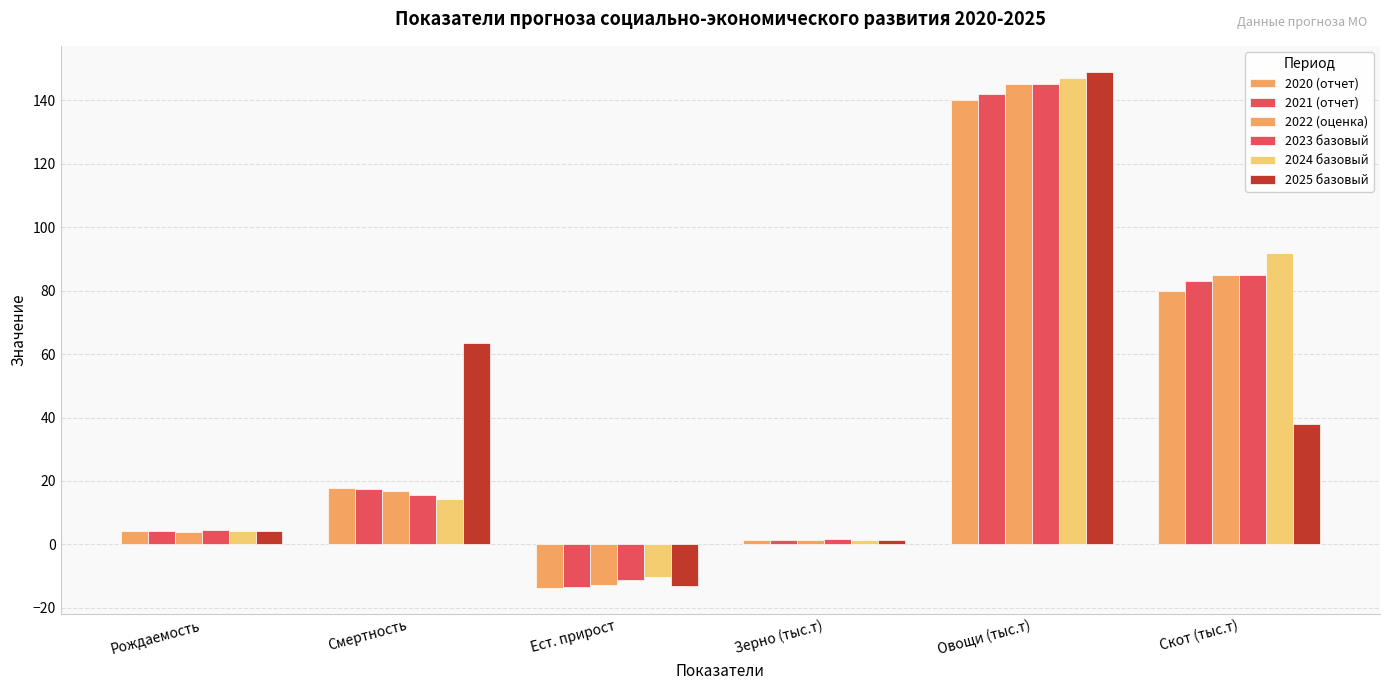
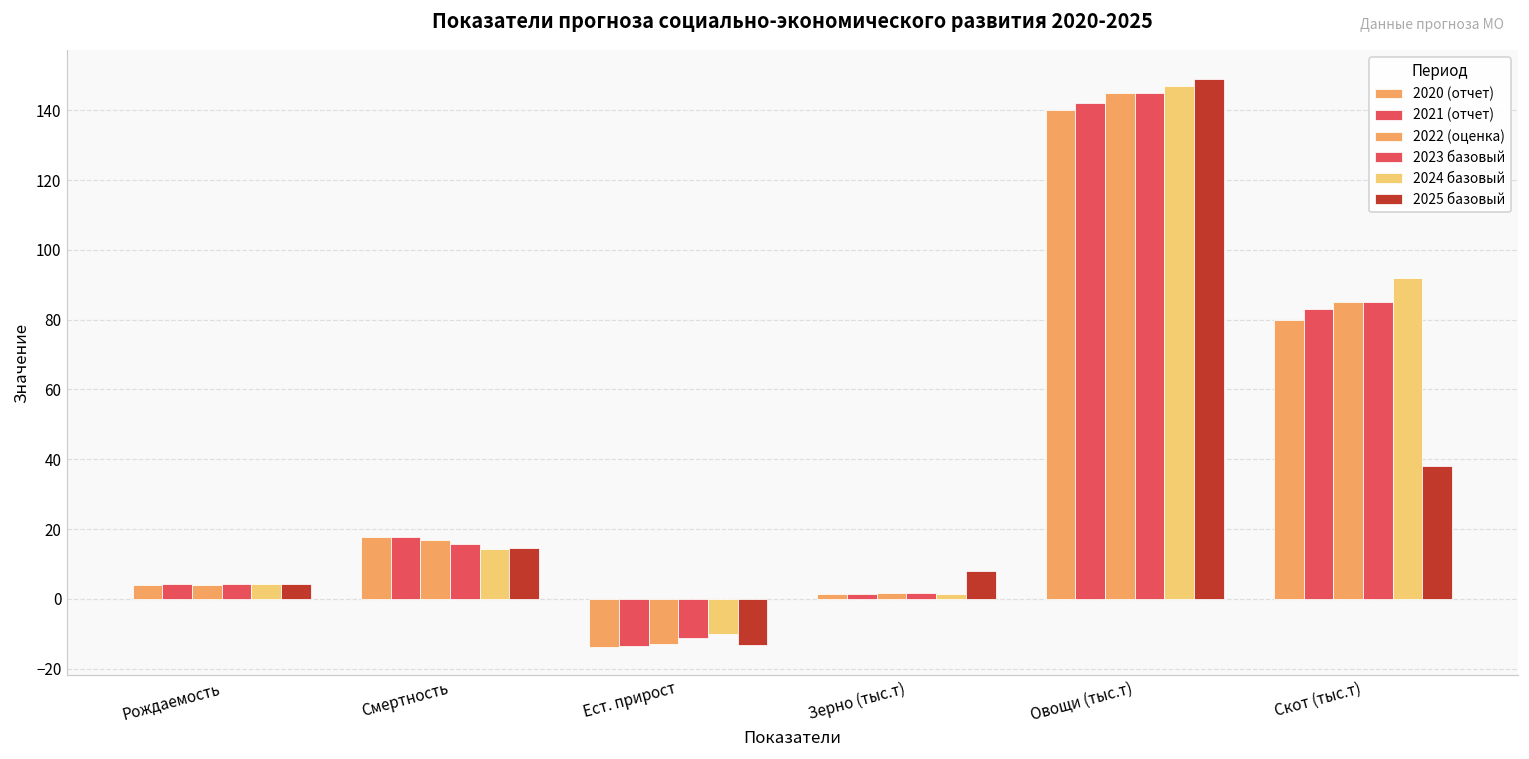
2025 базовый, Смертность: 63 -> 15
2025 базовый, Зерно (тыс.т): 1 -> 8
